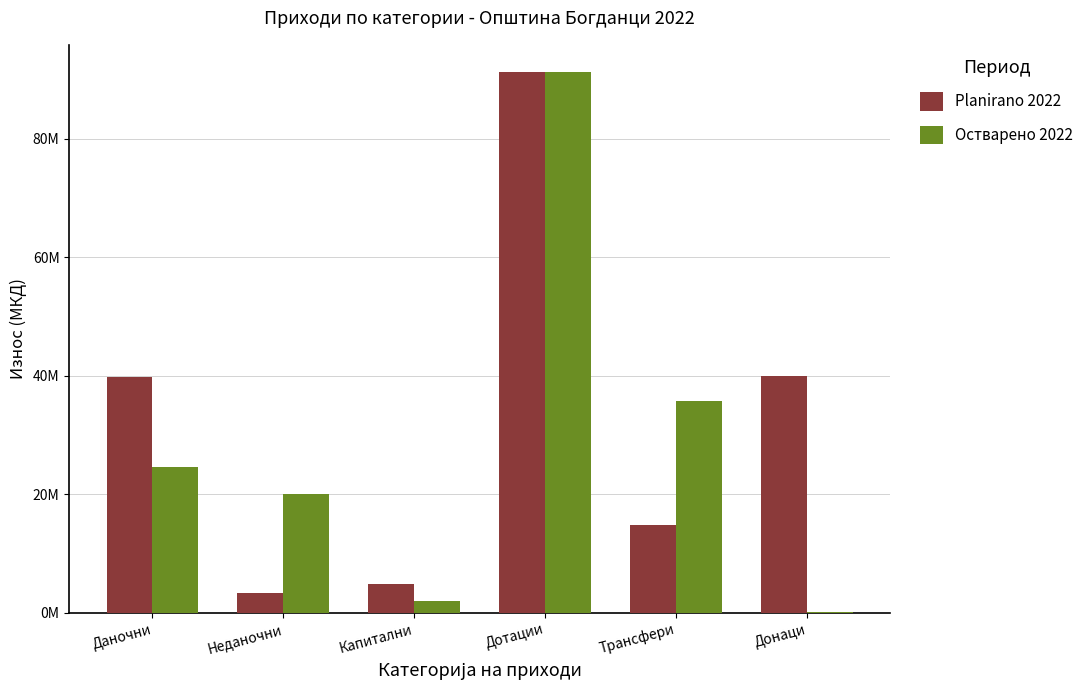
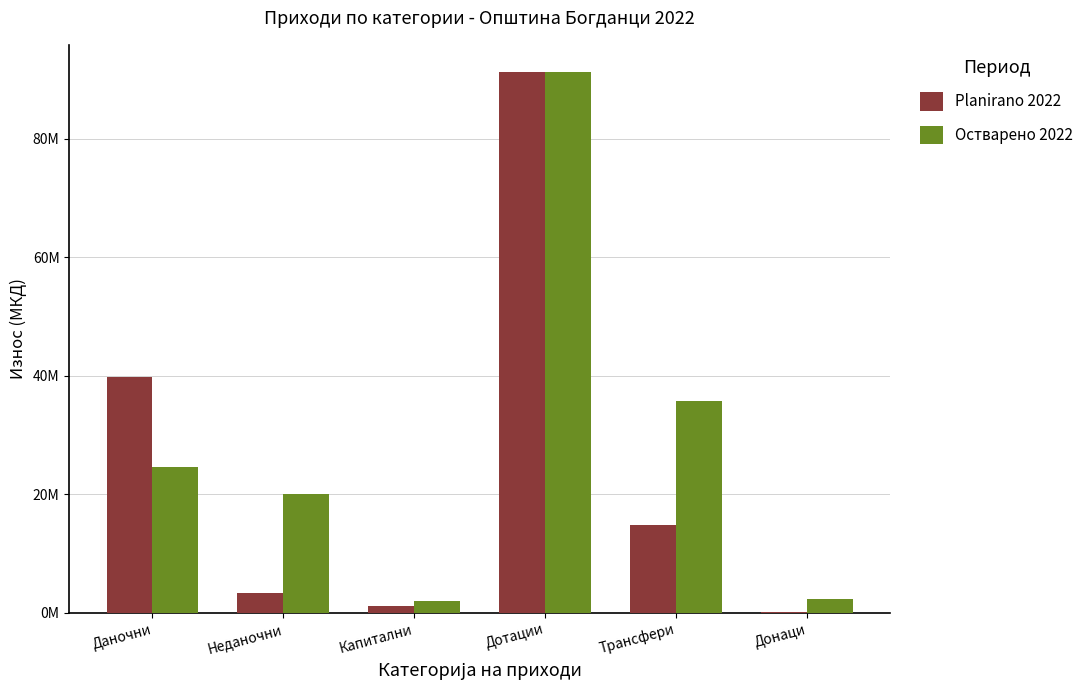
Planirano 2022, Капитални: 5000000 -> 1000000
Planirano 2022, Донаци: 40000000 -> 0
Остварено 2022, Донаци: 0 -> 2000000
